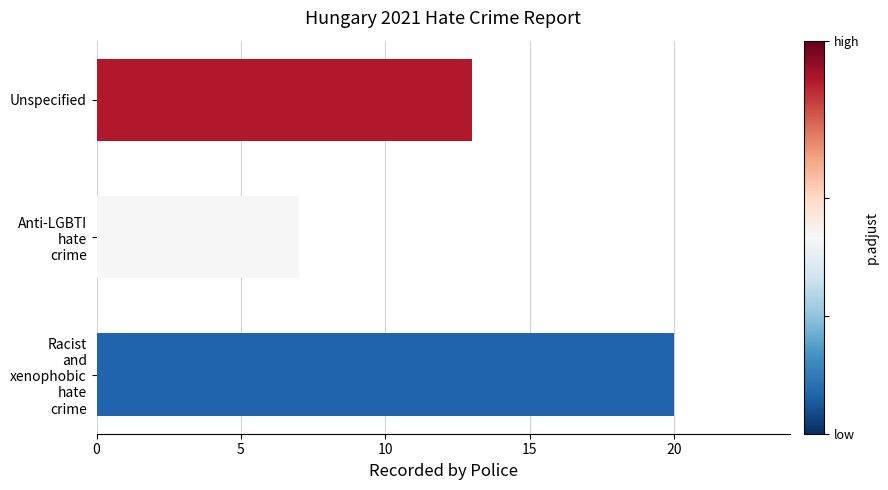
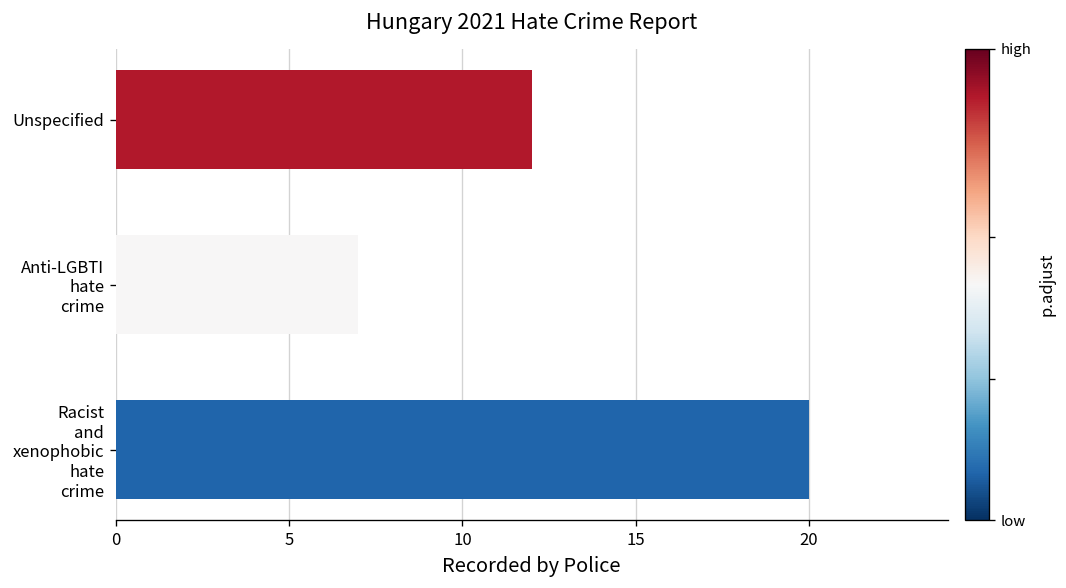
Unspecified: 13 -> 12
